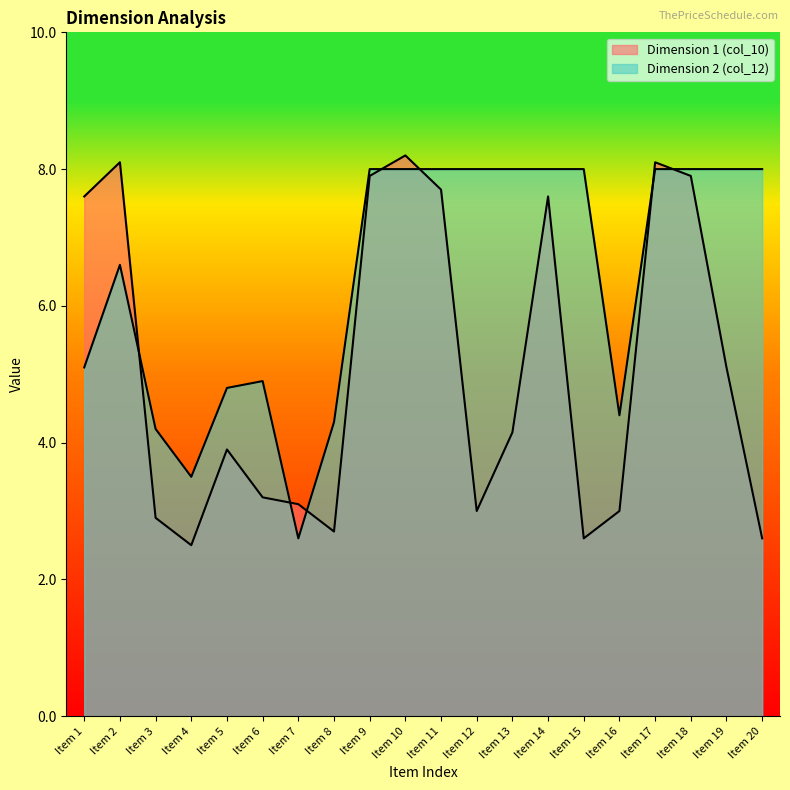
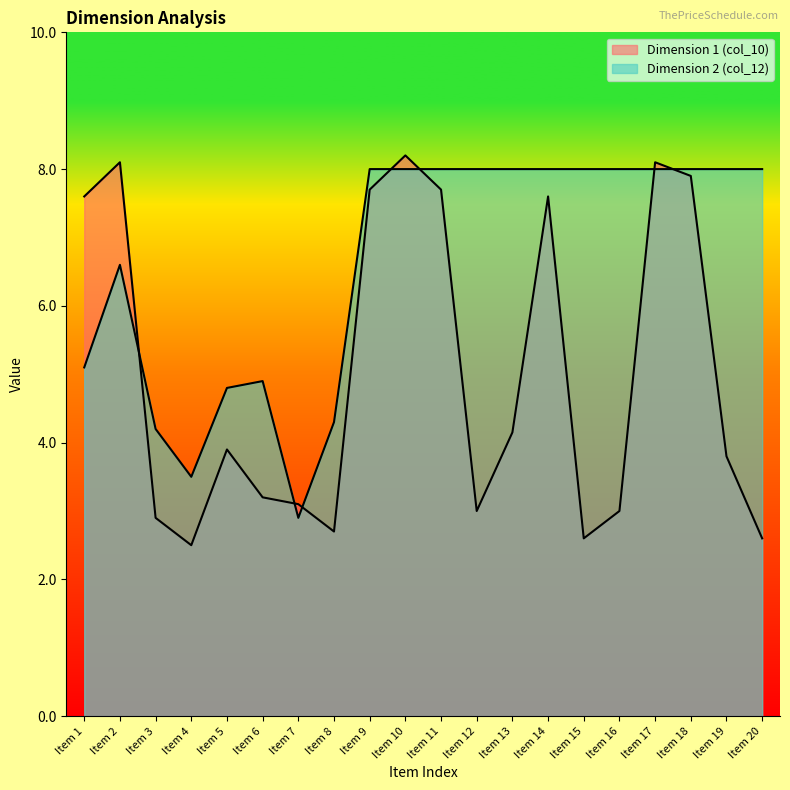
Dimension 2 (col_12), Item 7: 2.6 -> 2.9
Dimension 1 (col_10), Item 9: 7.9 -> 7.7
Dimension 2 (col_12), Item 16: 4.4 -> 8.0
Dimension 1 (col_10), Item 19: 5.1 -> 3.8
